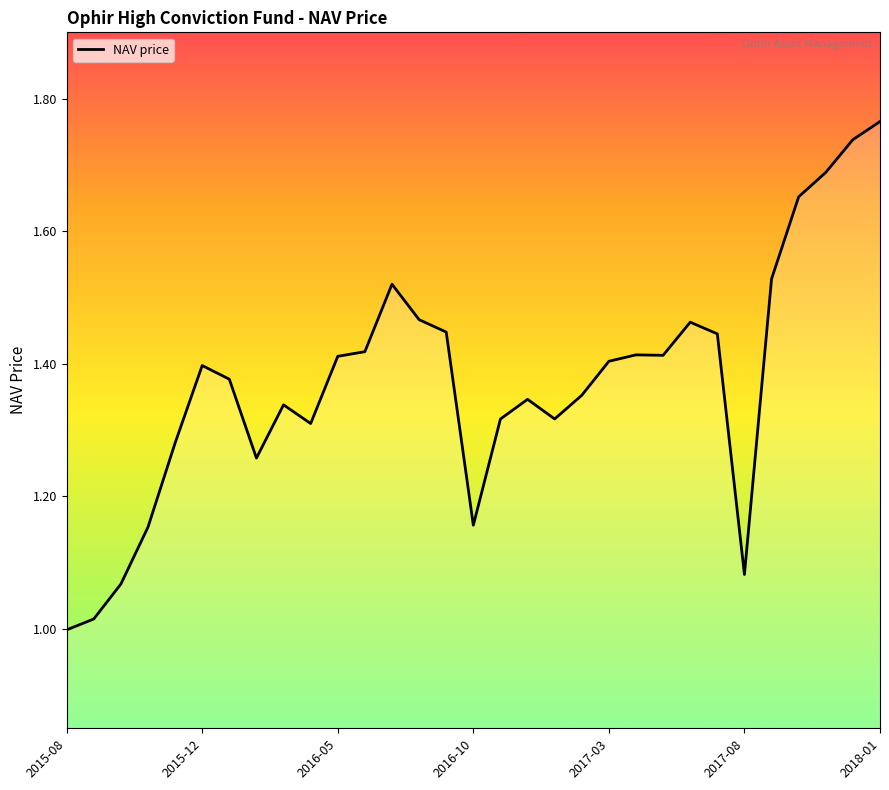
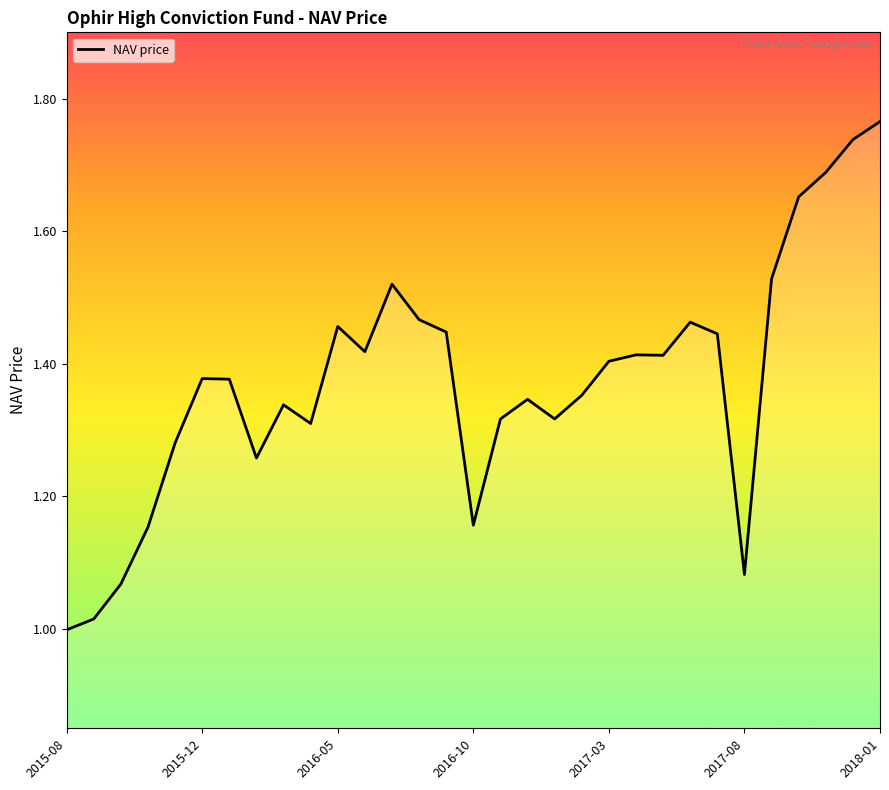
2015-12: 1.40 -> 1.38
2016-05: 1.41 -> 1.46
